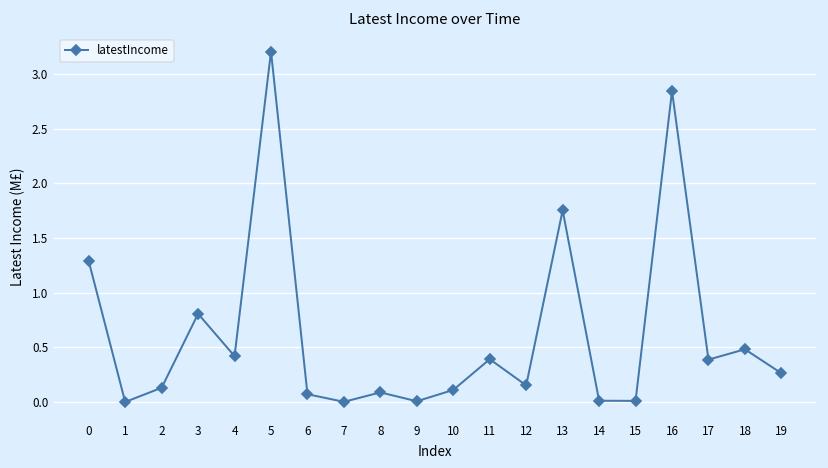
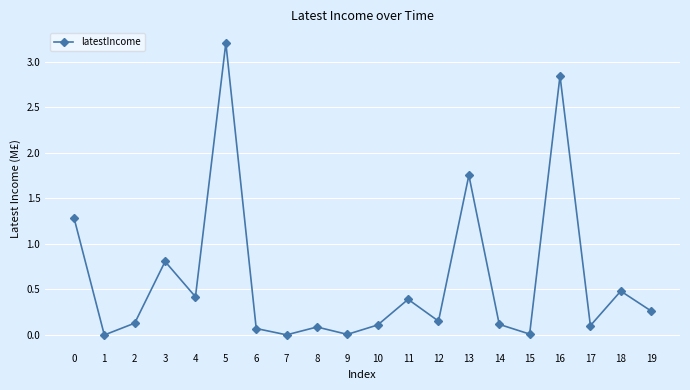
14: 0.0 -> 0.1
17: 0.4 -> 0.1
